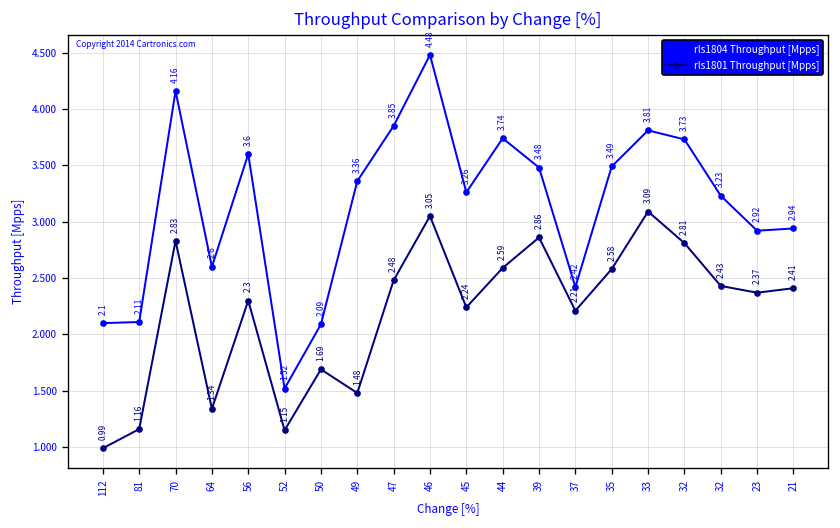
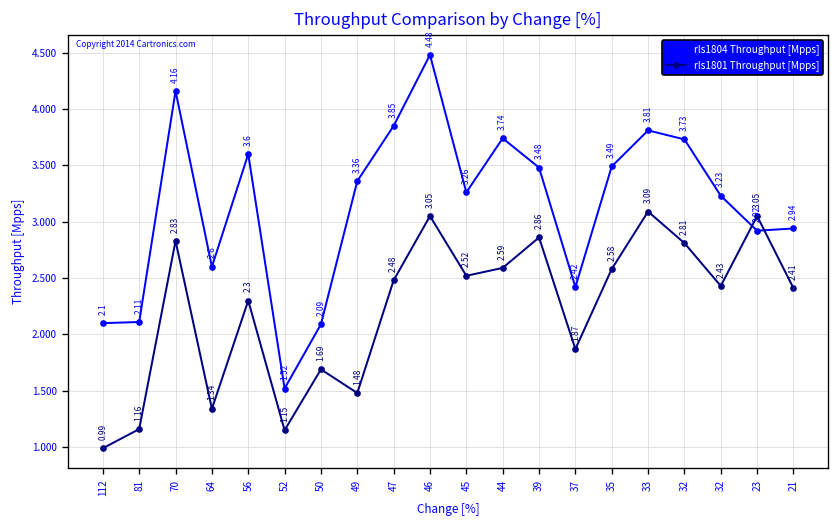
rls1801 Throughput [Mpps], 45: 2.24 -> 2.52
rls1801 Throughput [Mpps], 37: 2.21 -> 1.87
rls1801 Throughput [Mpps], 23: 2.37 -> 3.05
